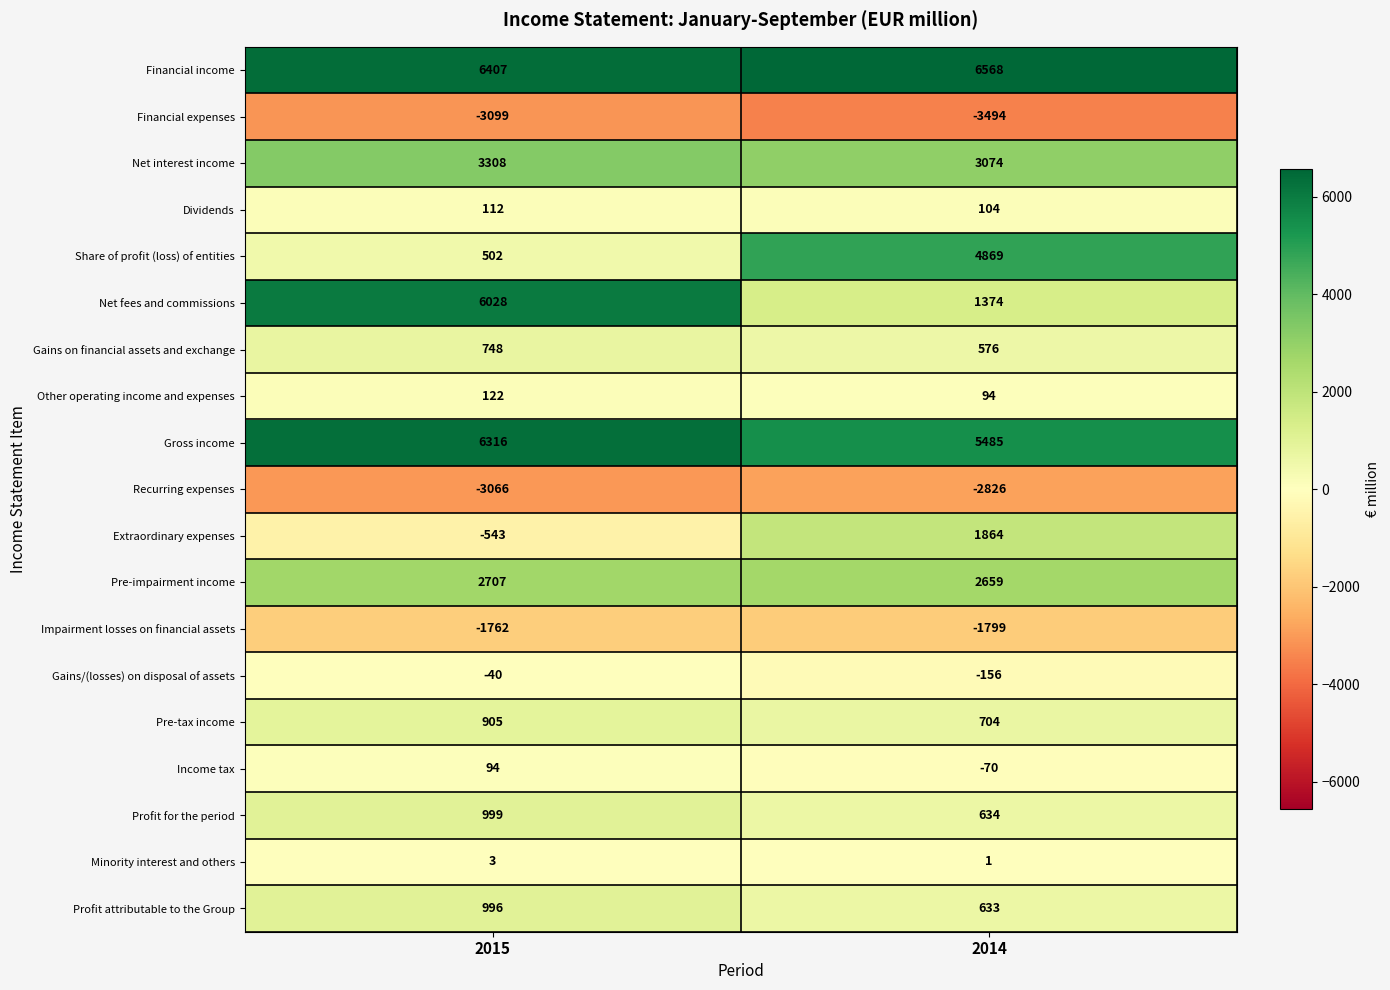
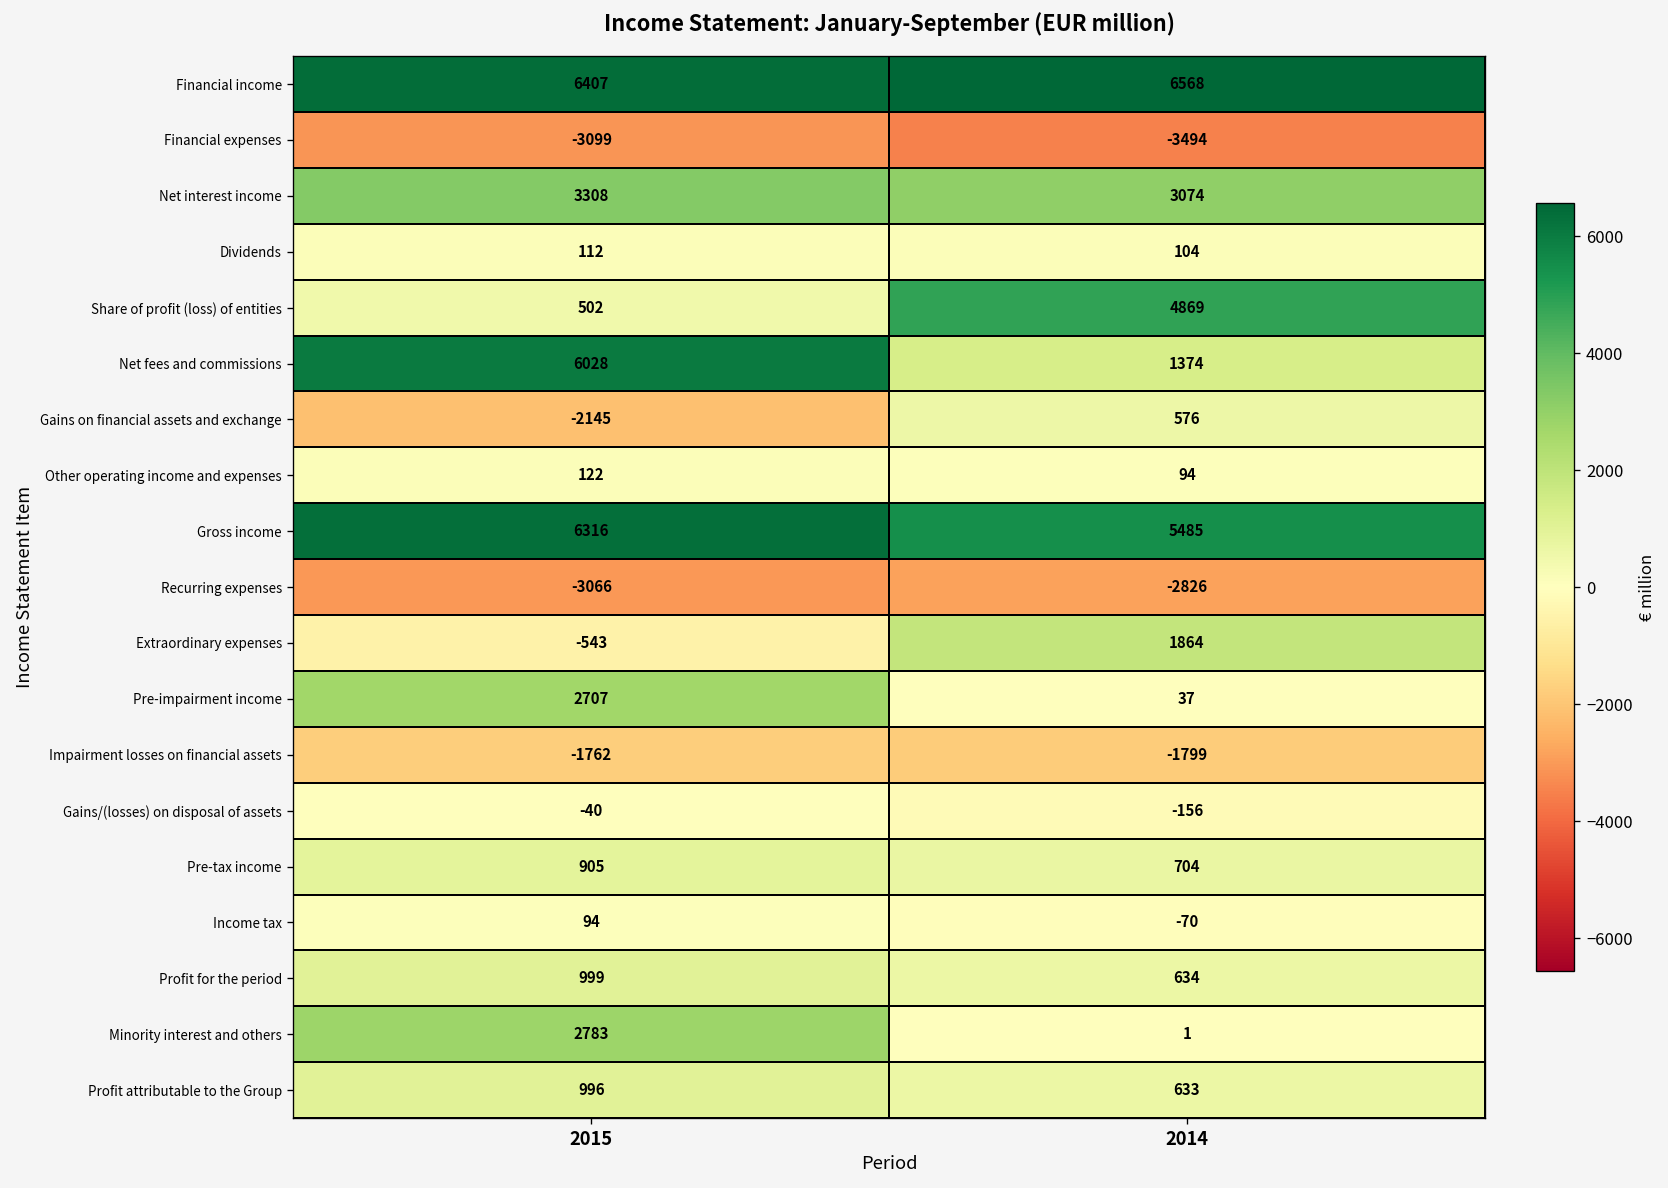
Gains on financial assets and exchange, 2015: 748 -> -2145
Pre-impairment income, 2014: 2659 -> 37
Minority interest and others, 2015: 3 -> 2783
